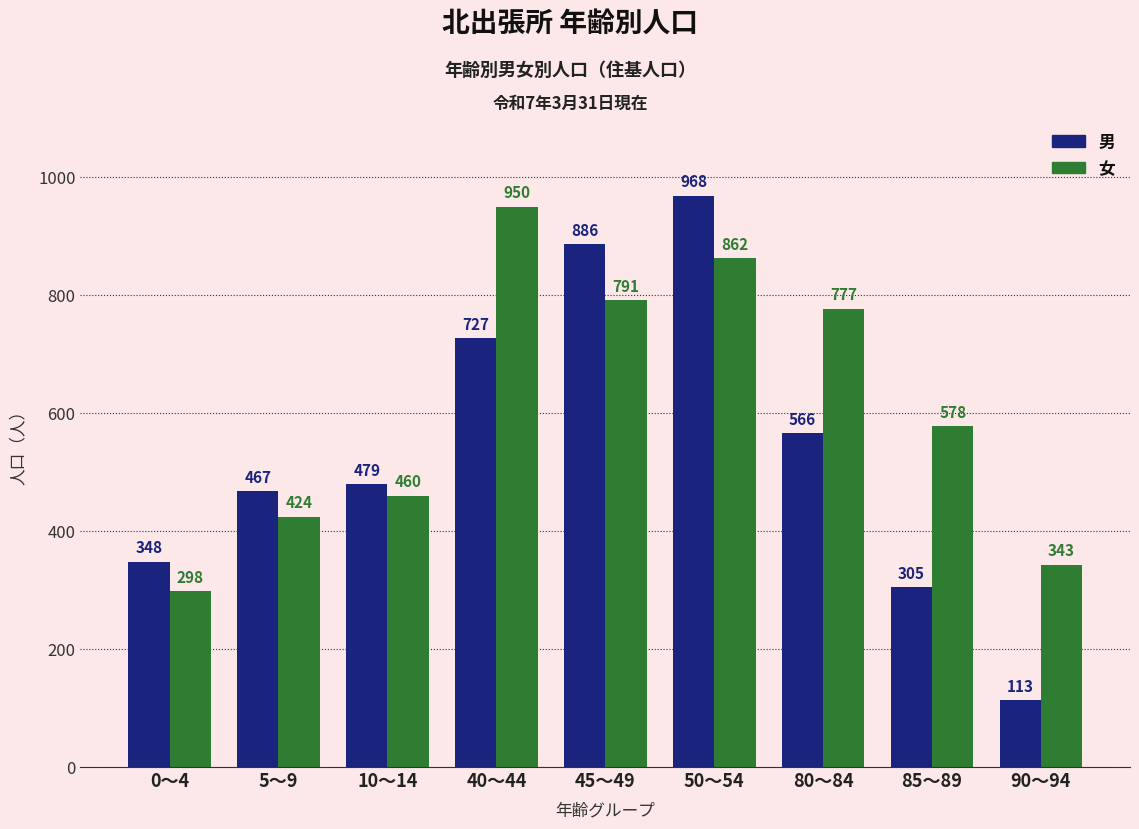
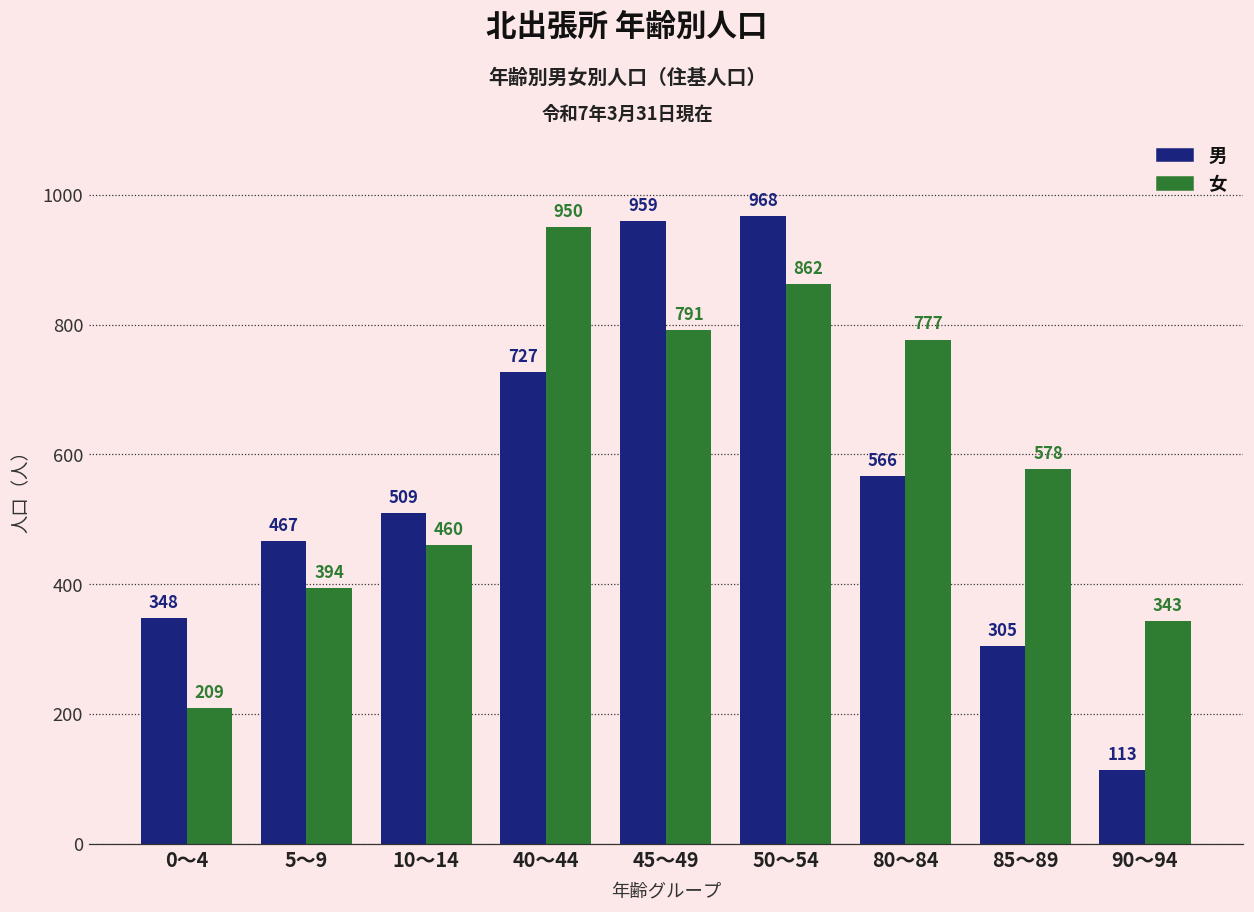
女, 0～4: 298 -> 209
女, 5～9: 424 -> 394
男, 10～14: 479 -> 509
男, 45～49: 886 -> 959
